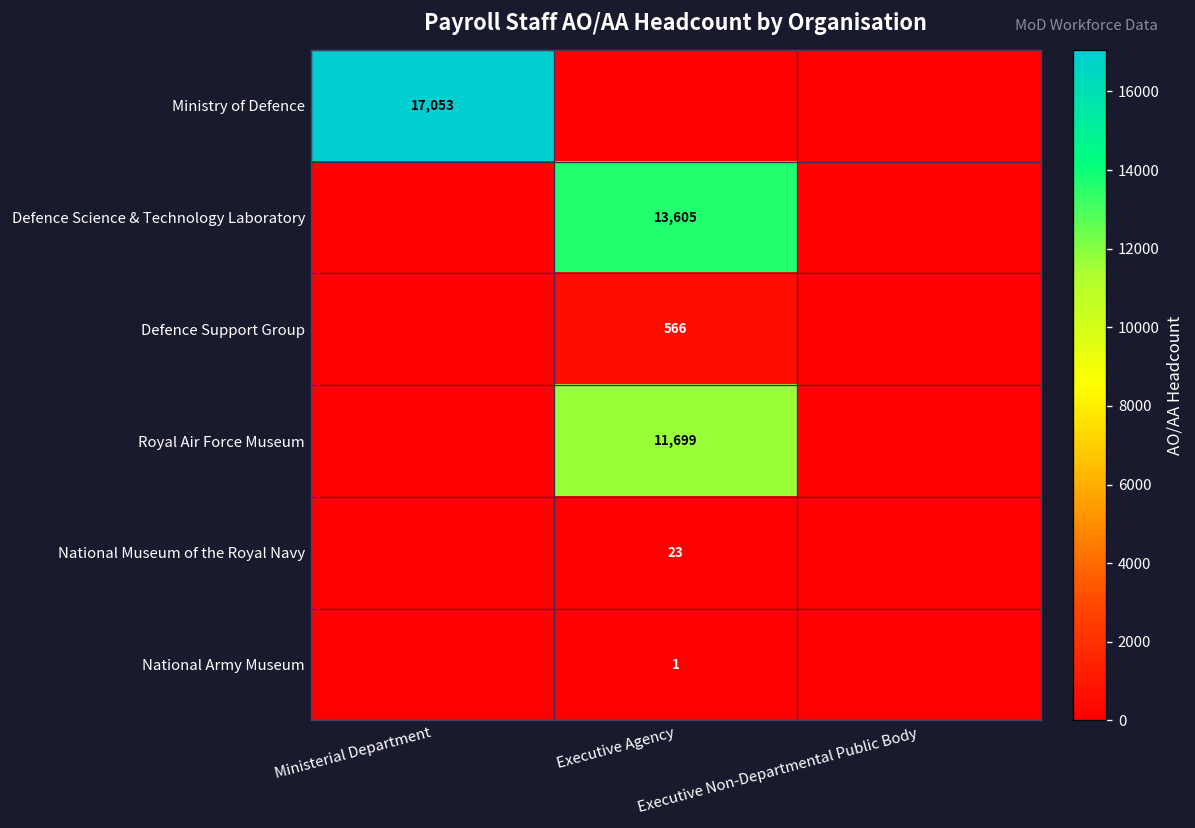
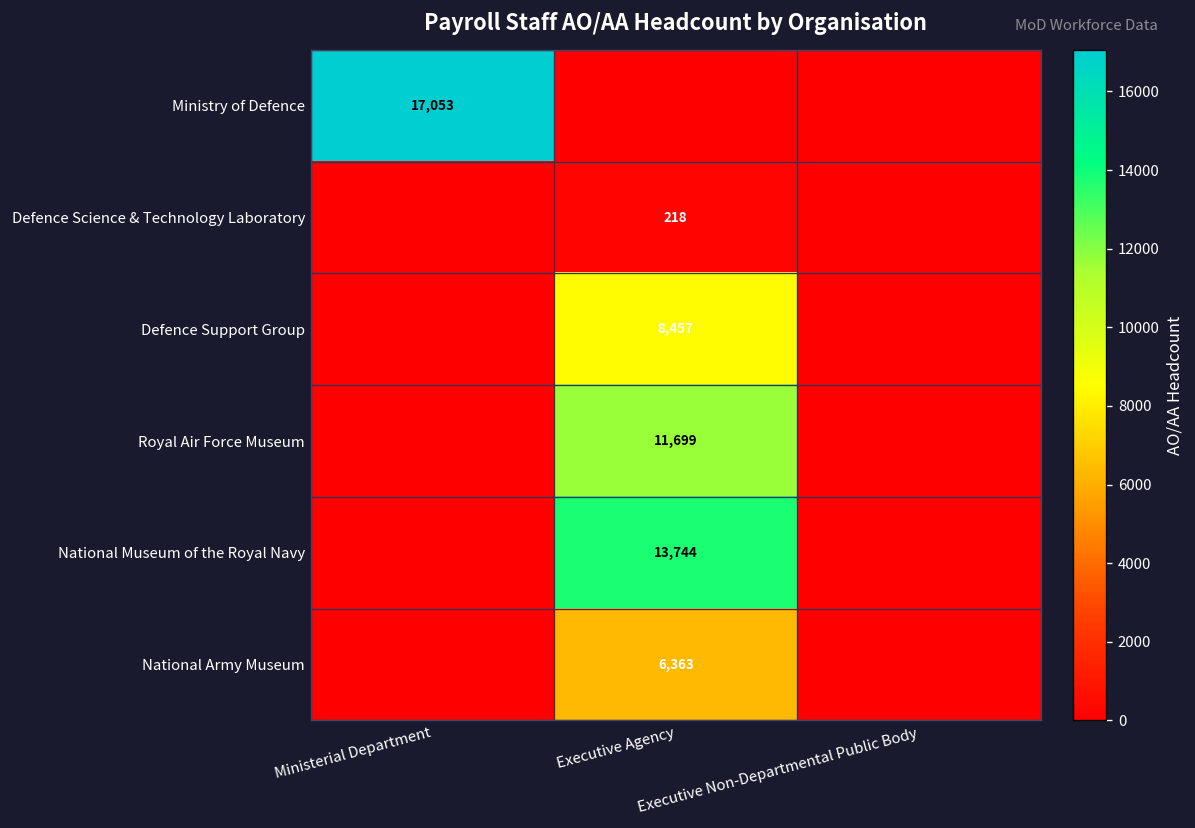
Defence Science & Technology Laboratory, Executive Agency: 13,605 -> 218
Defence Support Group, Executive Agency: 566 -> 8,457
National Museum of the Royal Navy, Executive Agency: 23 -> 13,744
National Army Museum, Executive Agency: 1 -> 6,363
